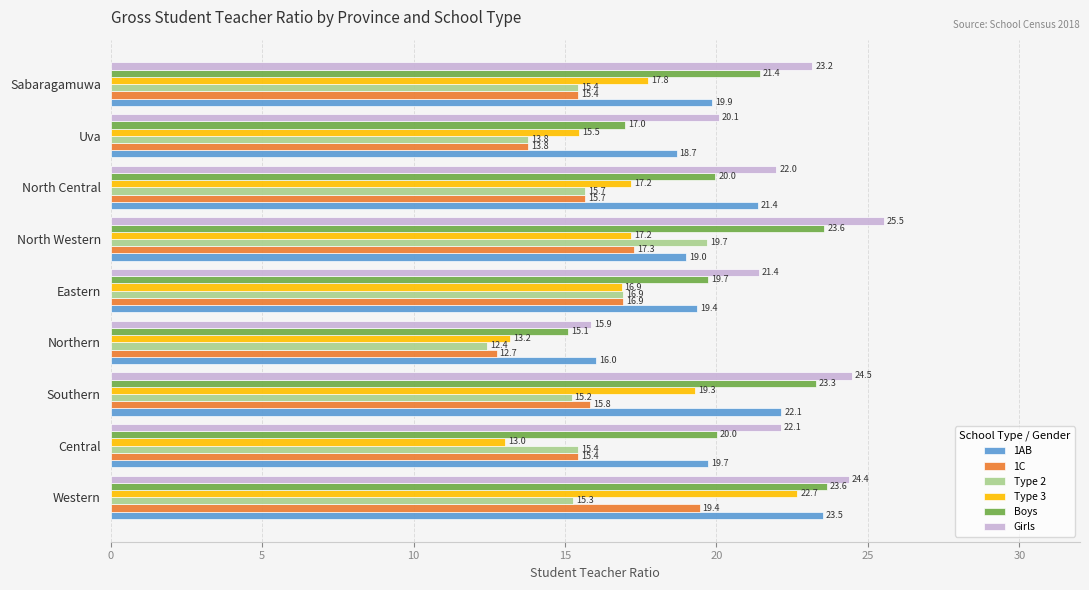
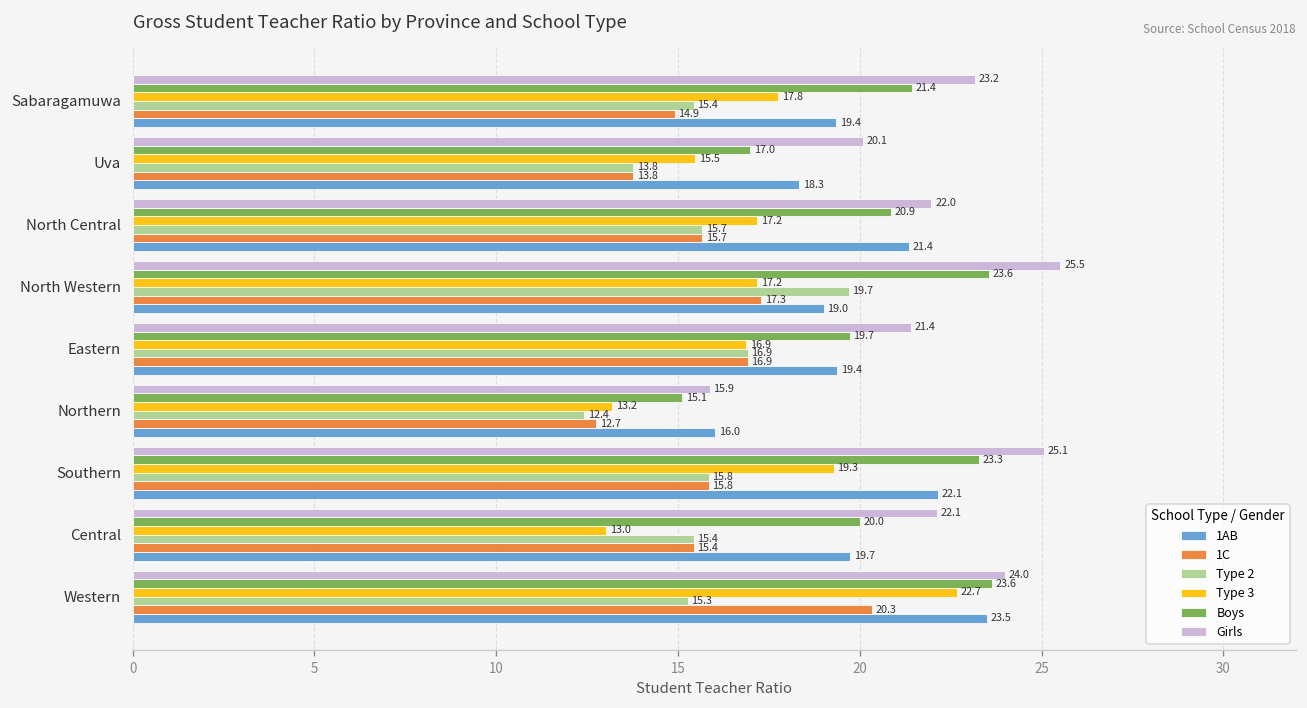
1C, Sabaragamuwa: 15.4 -> 14.9
1AB, Sabaragamuwa: 19.9 -> 19.4
1AB, Uva: 18.7 -> 18.3
Boys, North Central: 20.0 -> 20.9
Girls, Southern: 24.5 -> 25.1
Type 2, Southern: 15.2 -> 15.8
Girls, Western: 24.4 -> 24.0
1C, Western: 19.4 -> 20.3
